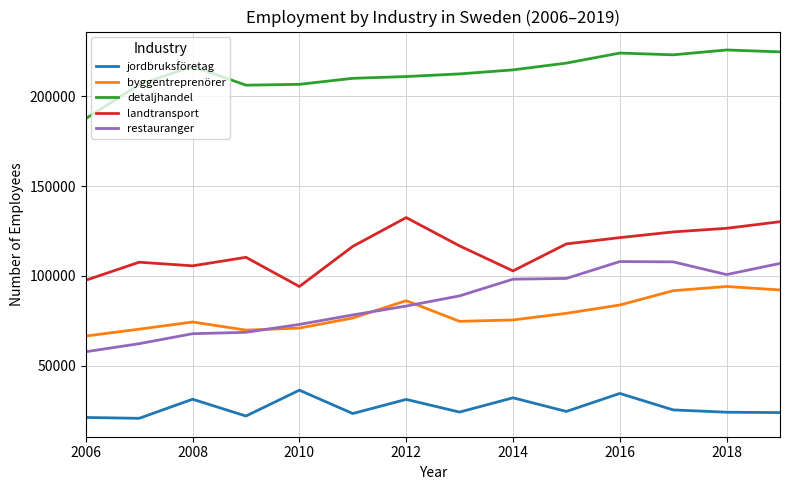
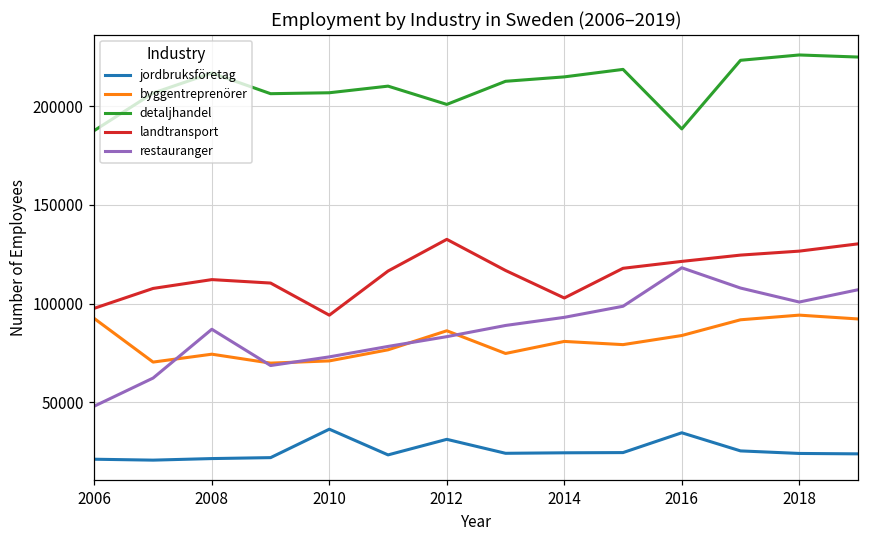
byggentreprenörer, 2006: 67000 -> 92000
restauranger, 2006: 58000 -> 48000
jordbruksföretag, 2008: 31000 -> 22000
landtransport, 2008: 106000 -> 112000
restauranger, 2008: 68000 -> 87000
detaljhandel, 2012: 211000 -> 201000
jordbruksföretag, 2014: 32000 -> 24000
byggentreprenörer, 2014: 75000 -> 81000
restauranger, 2014: 98000 -> 93000
detaljhandel, 2016: 224000 -> 188000
restauranger, 2016: 108000 -> 118000
